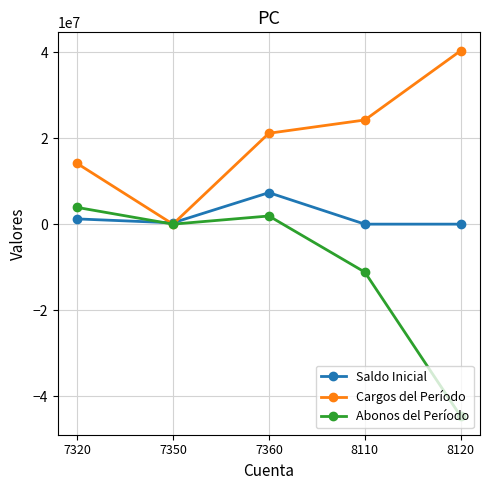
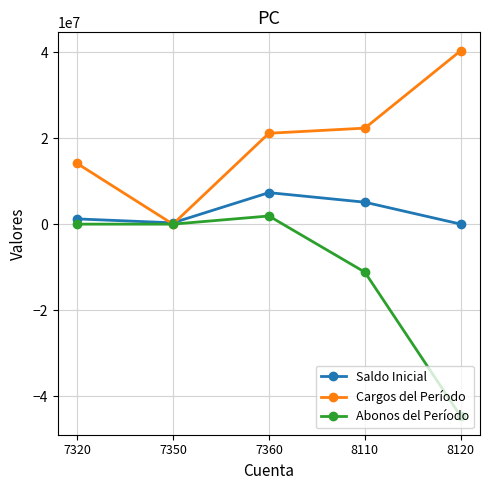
Abonos del Período, 7320: 4000000 -> 0
Saldo Inicial, 8110: 0 -> 5000000
Cargos del Período, 8110: 24000000 -> 22000000
